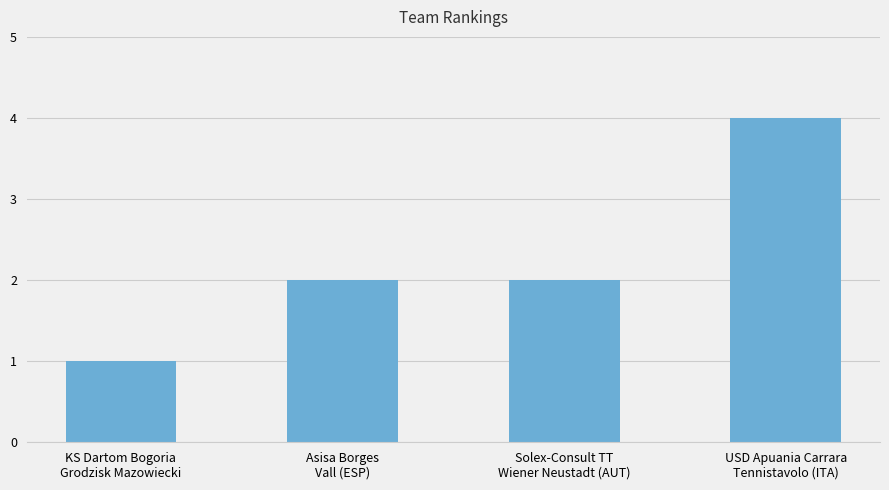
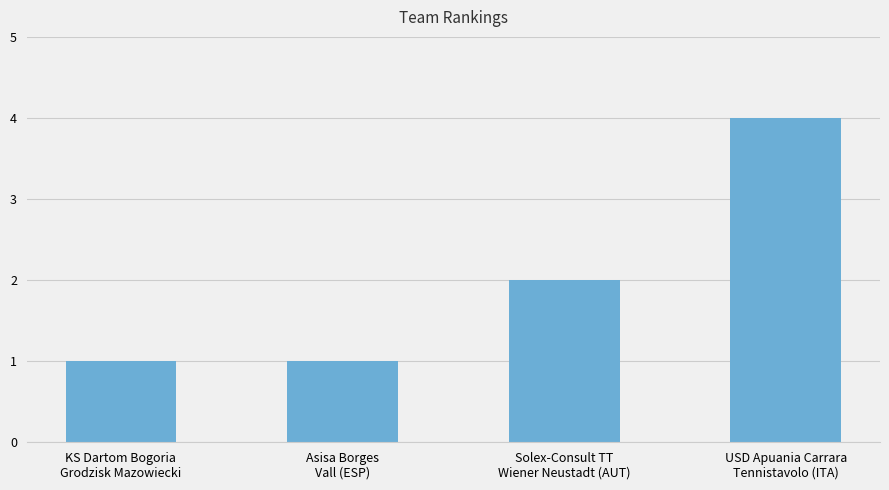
Asisa Borges Vall (ESP): 2 -> 1
